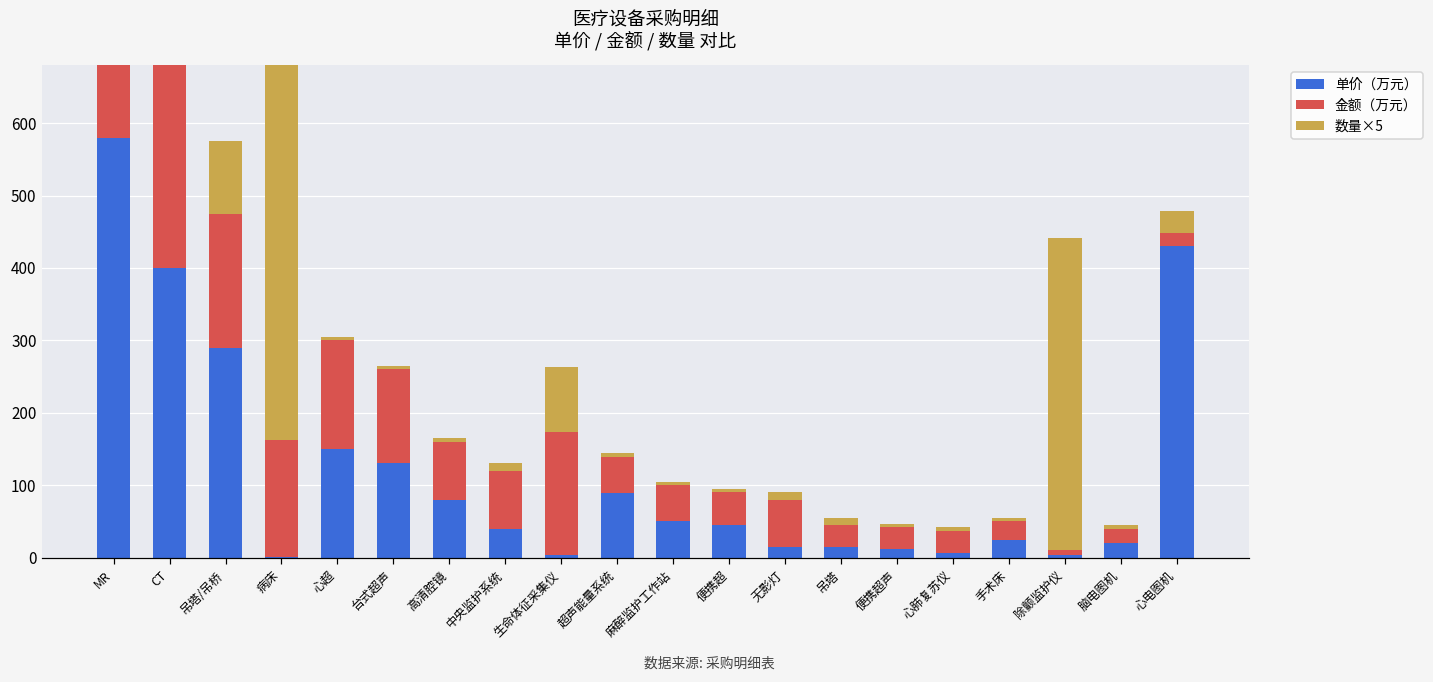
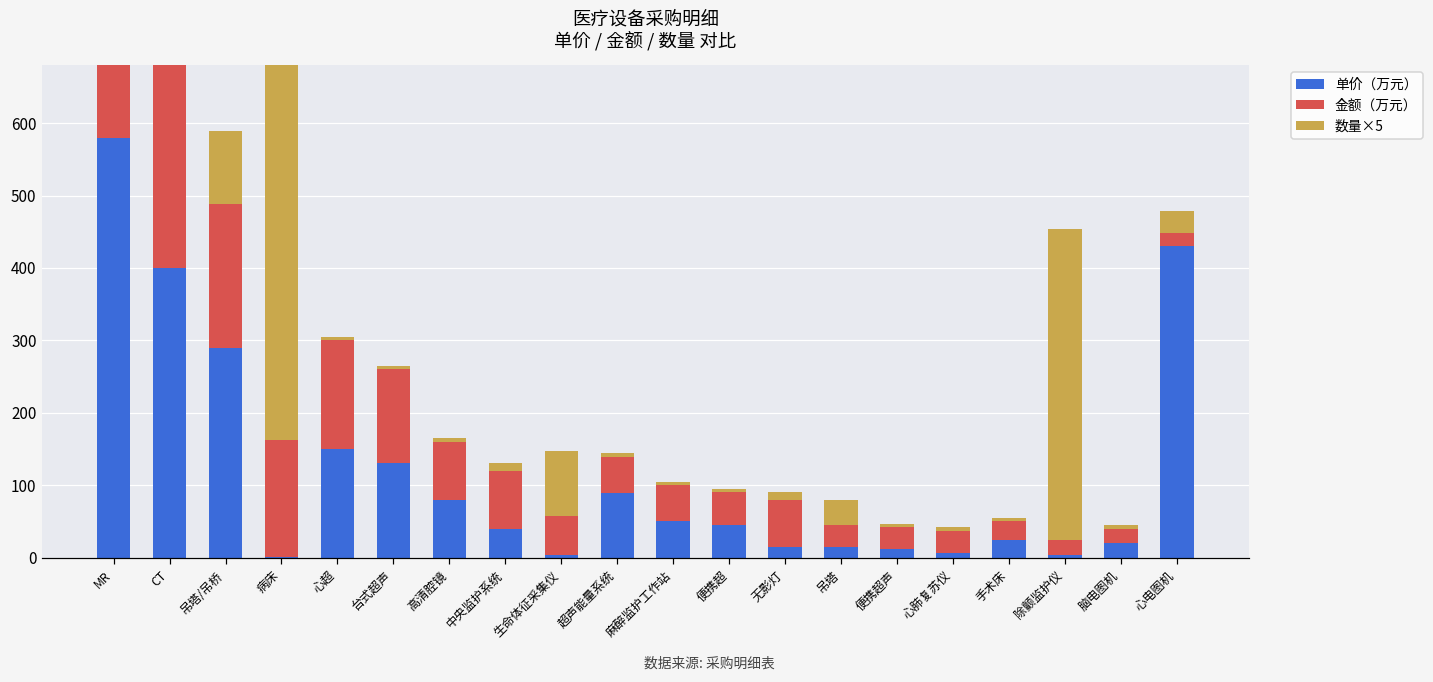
金额（万元）, 吊塔/吊桥: 190 -> 200
金额（万元）, 生命体征采集仪: 170 -> 50
数量×5, 吊塔: 10 -> 40
金额（万元）, 除颤监护仪: 10 -> 20
